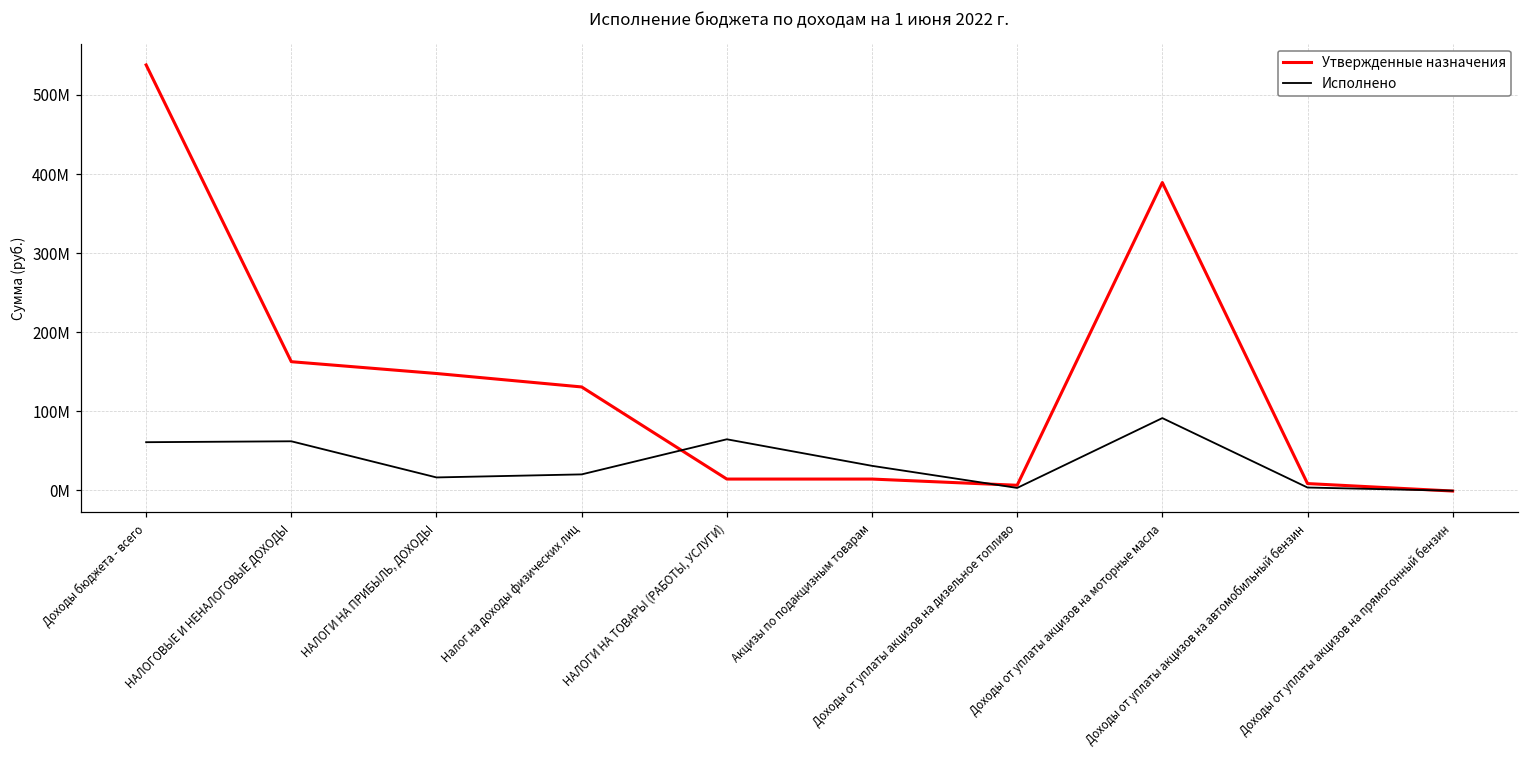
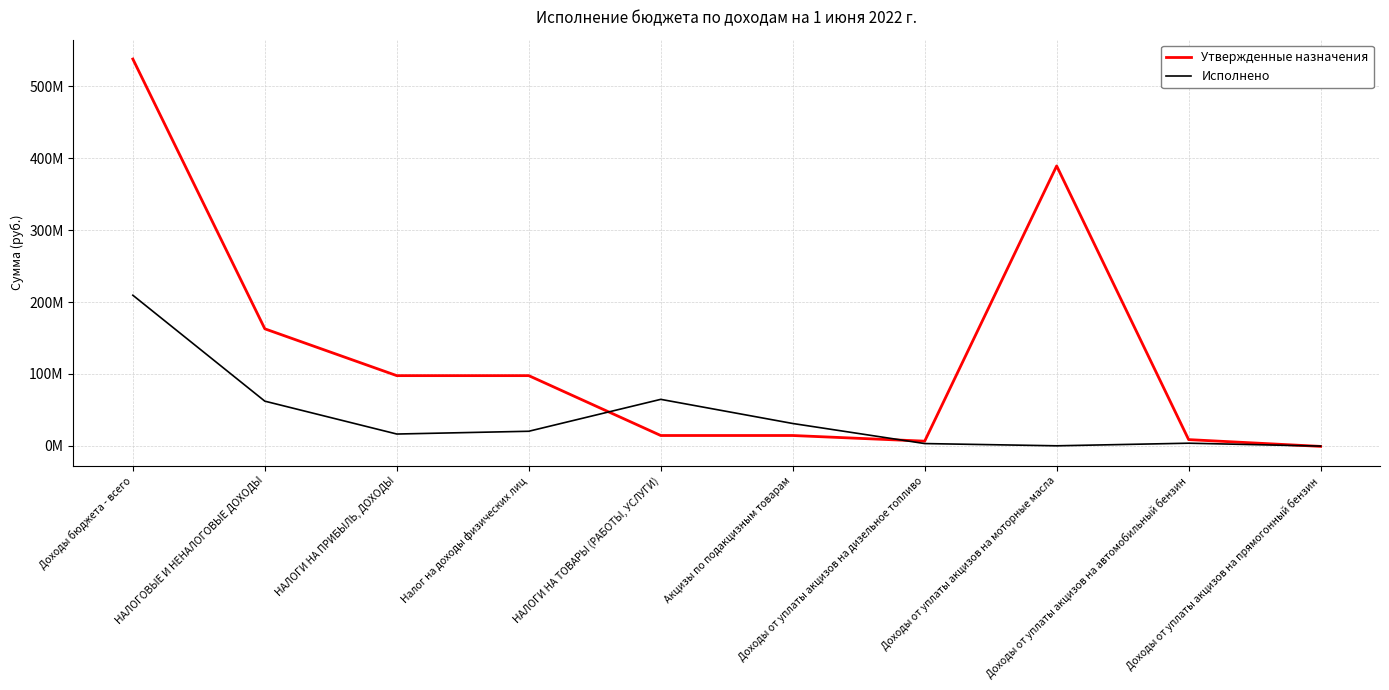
Исполнено, Доходы бюджета - всего: 60000000 -> 210000000
Утвержденные назначения, НАЛОГИ НА ПРИБЫЛЬ, ДОХОДЫ: 150000000 -> 100000000
Утвержденные назначения, Налог на доходы физических лиц: 130000000 -> 100000000
Исполнено, Доходы от уплаты акцизов на моторные масла: 90000000 -> 0
